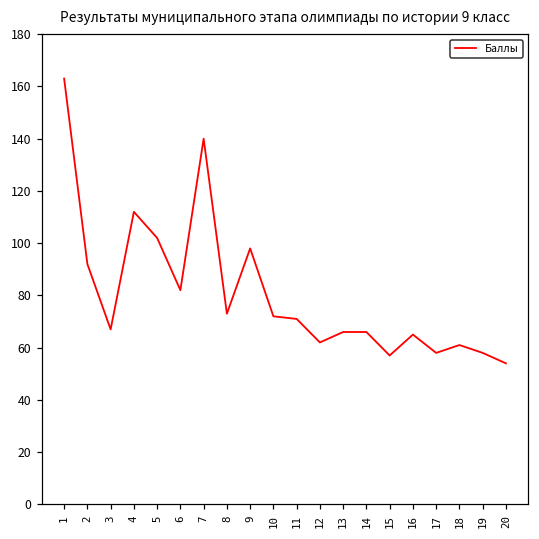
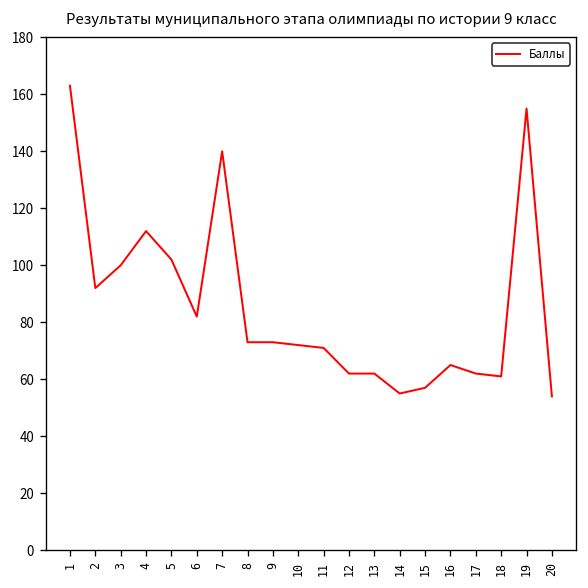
3: 67 -> 100
9: 98 -> 73
13: 66 -> 62
14: 66 -> 55
17: 58 -> 62
19: 58 -> 155
